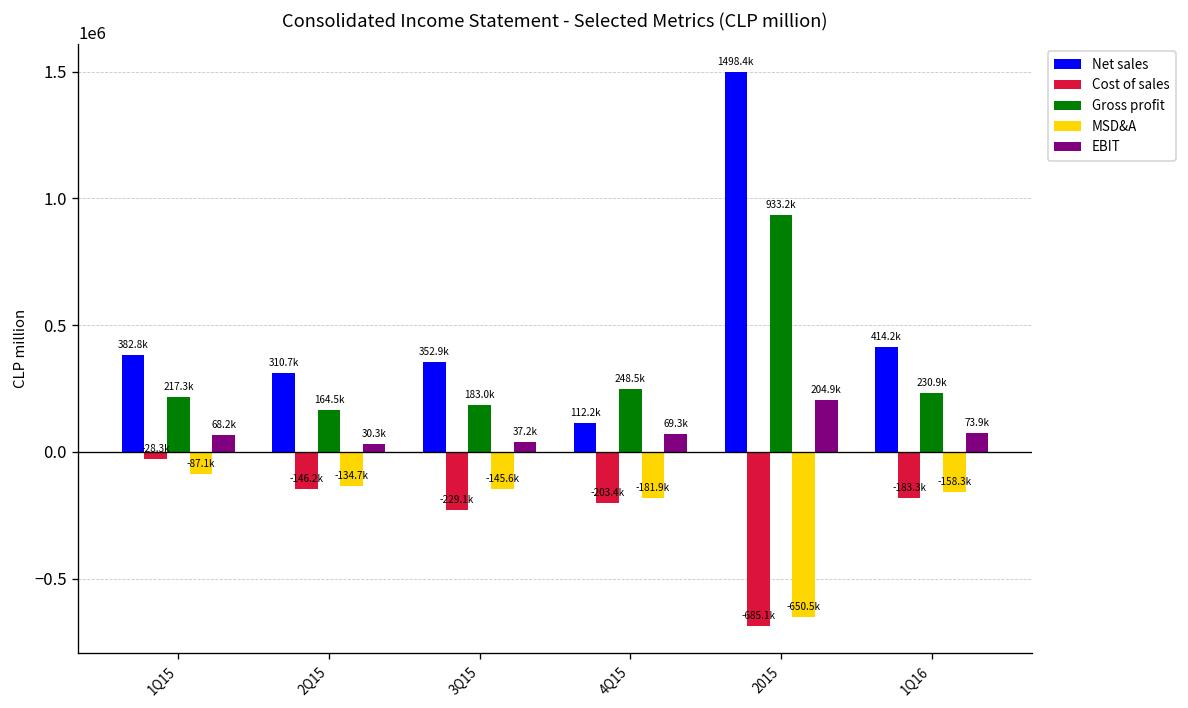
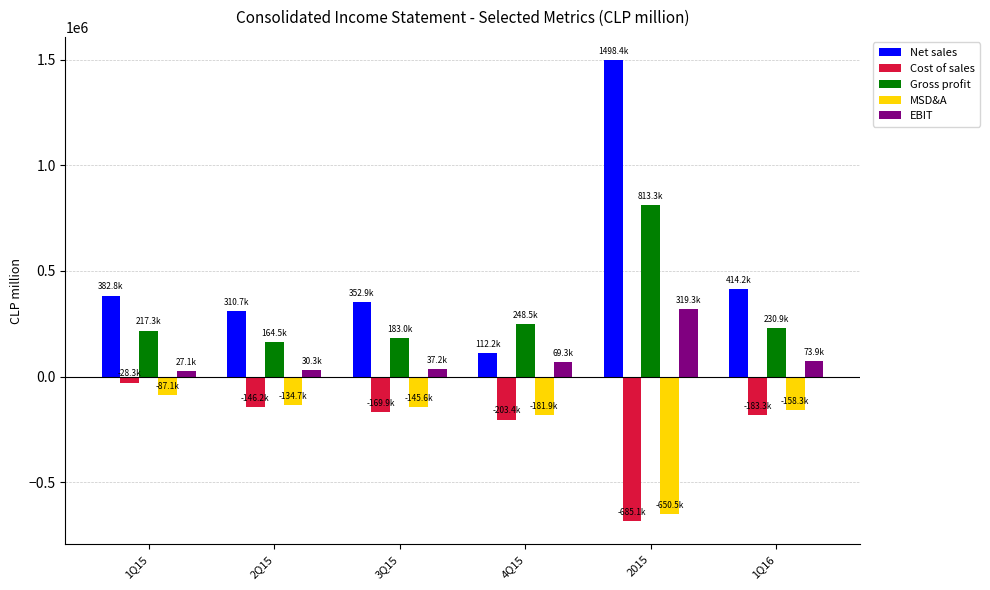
EBIT, 1Q15: 68.2k -> 27.1k
Cost of sales, 3Q15: -229.1k -> -169.9k
Gross profit, 2015: 933.2k -> 813.3k
EBIT, 2015: 204.9k -> 319.3k
